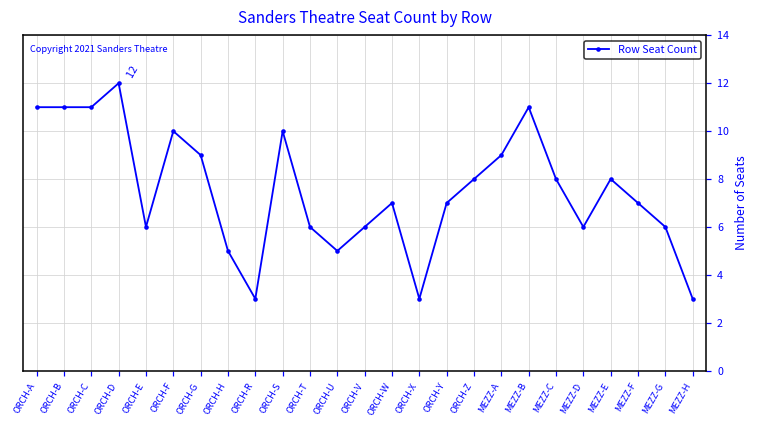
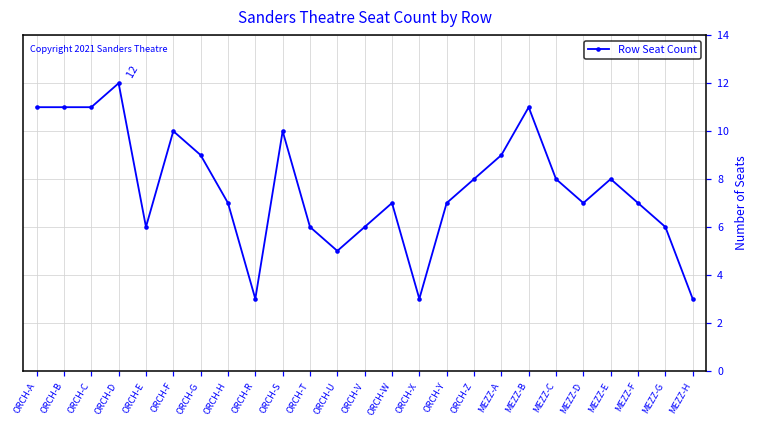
ORCH-H: 5 -> 7
MEZZ-D: 6 -> 7
